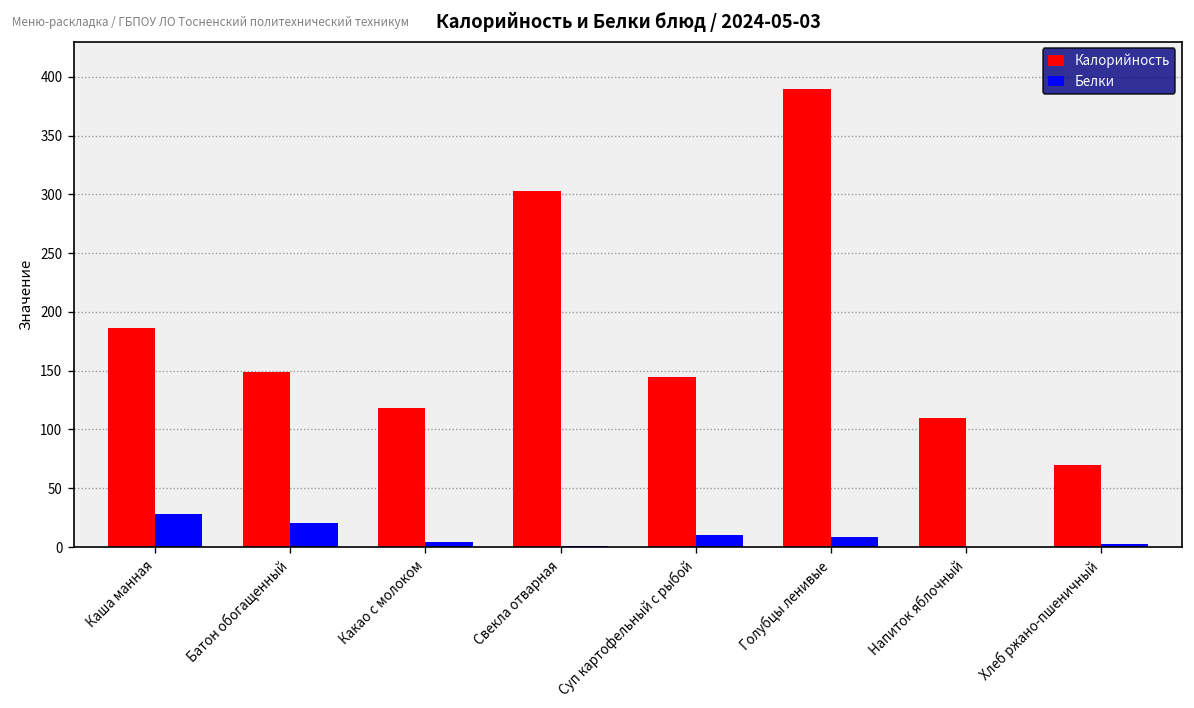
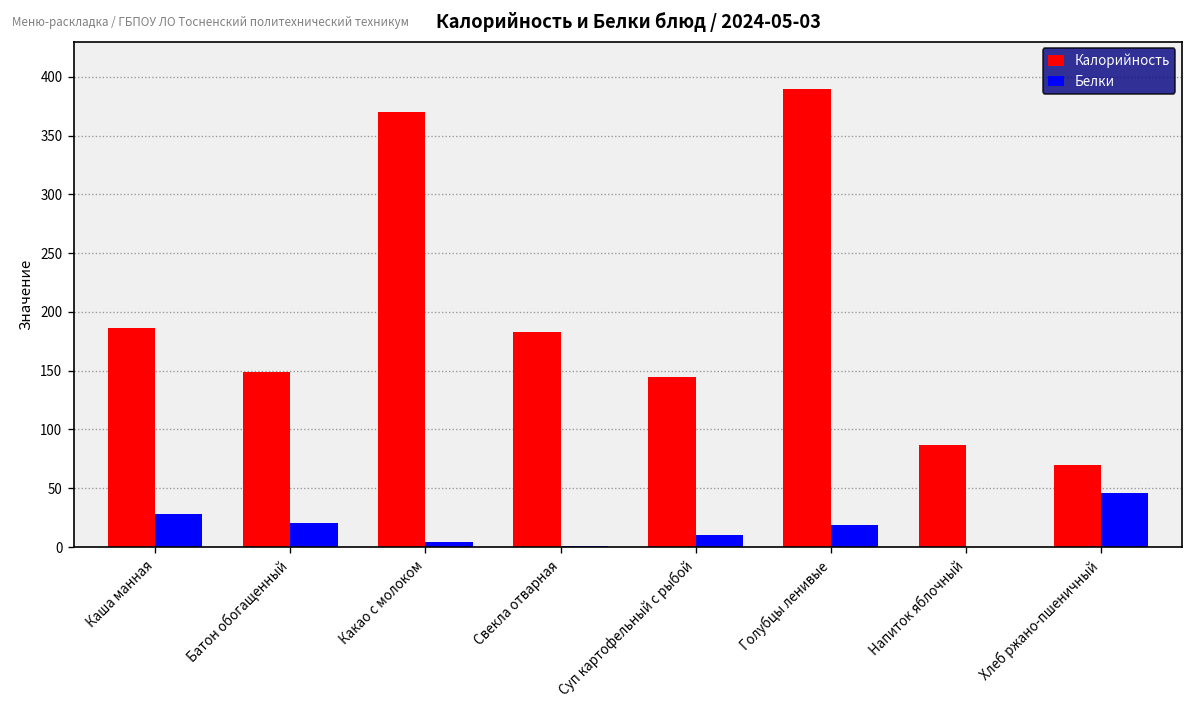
Калорийность, Какао с молоком: 120 -> 370
Калорийность, Свекла отварная: 300 -> 180
Белки, Голубцы ленивые: 10 -> 20
Калорийность, Напиток яблочный: 110 -> 90
Белки, Хлеб ржано-пшеничный: 0 -> 50
